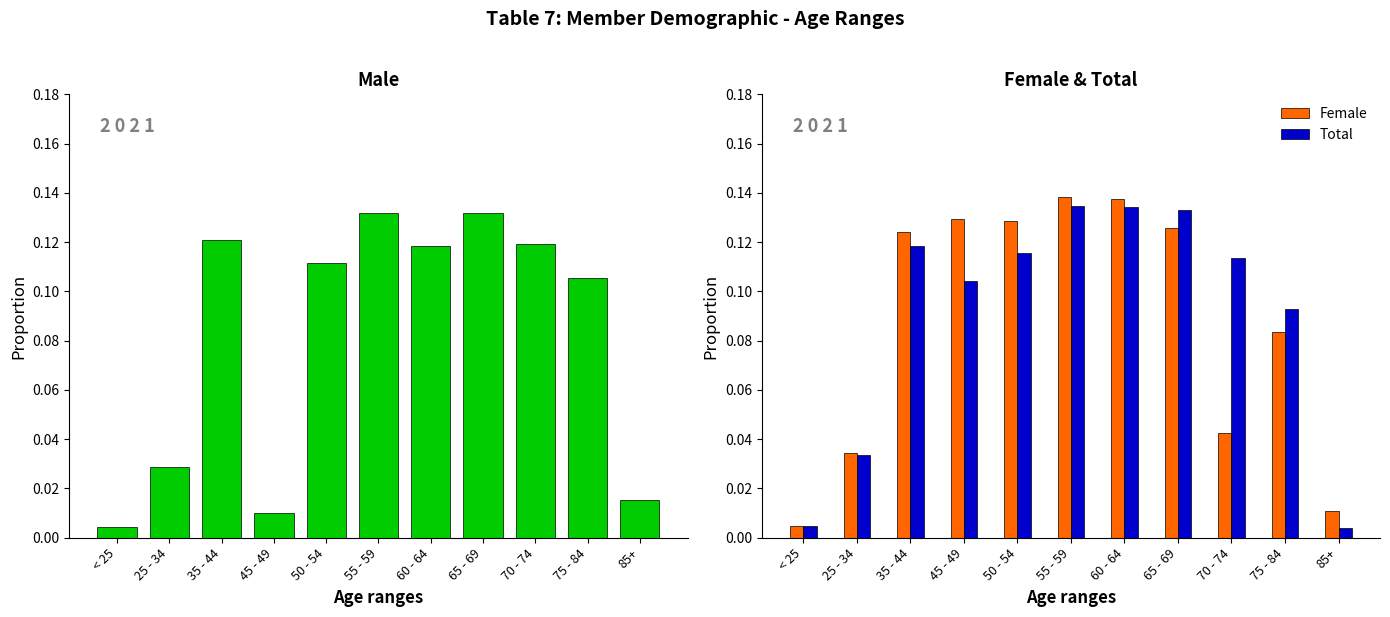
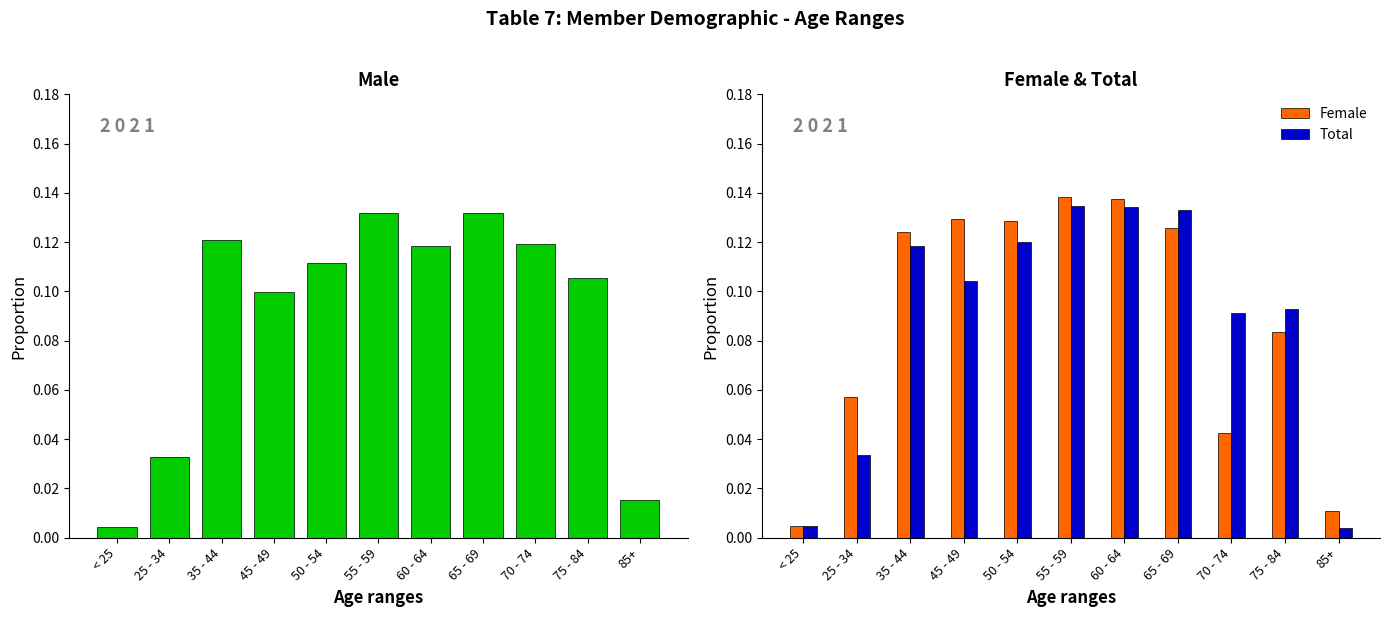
Male, 25 - 34: 0.029 -> 0.033
Male, 45 - 49: 0.010 -> 0.100
Female & Total, Female, 25 - 34: 0.034 -> 0.057
Female & Total, Total, 50 - 54: 0.115 -> 0.120
Female & Total, Total, 70 - 74: 0.114 -> 0.091
